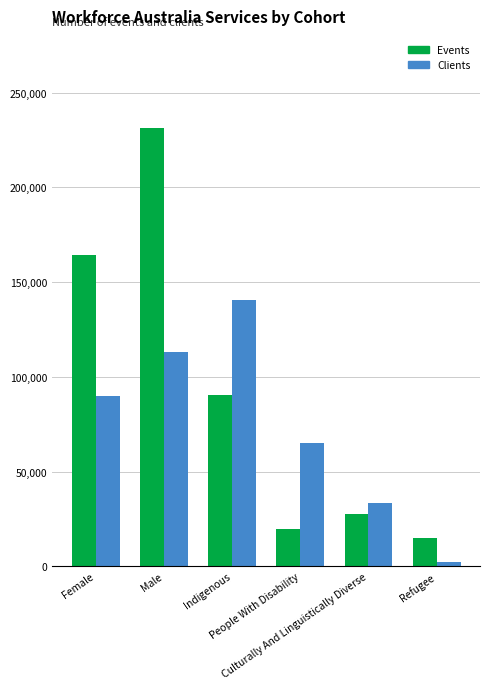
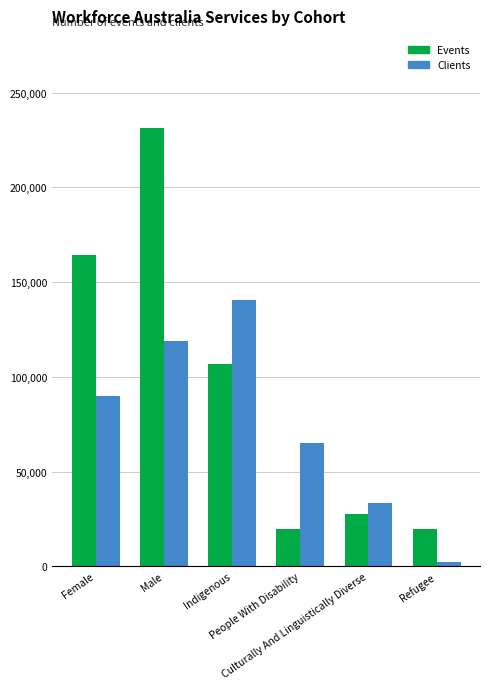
Clients, Male: 113,000 -> 119,000
Events, Indigenous: 90,000 -> 107,000
Events, Refugee: 15,000 -> 20,000
